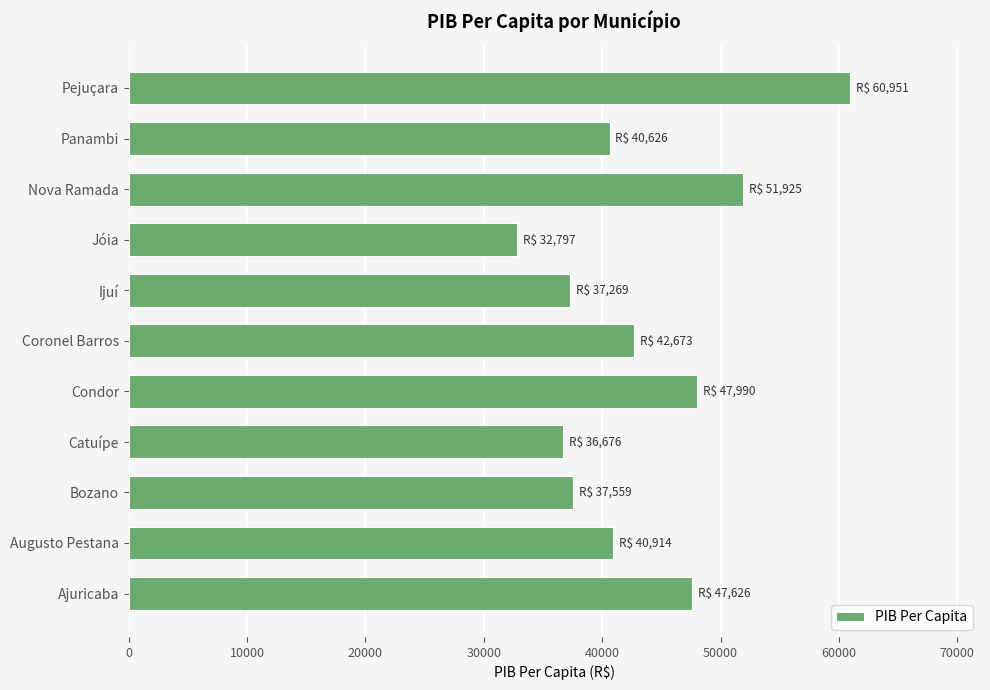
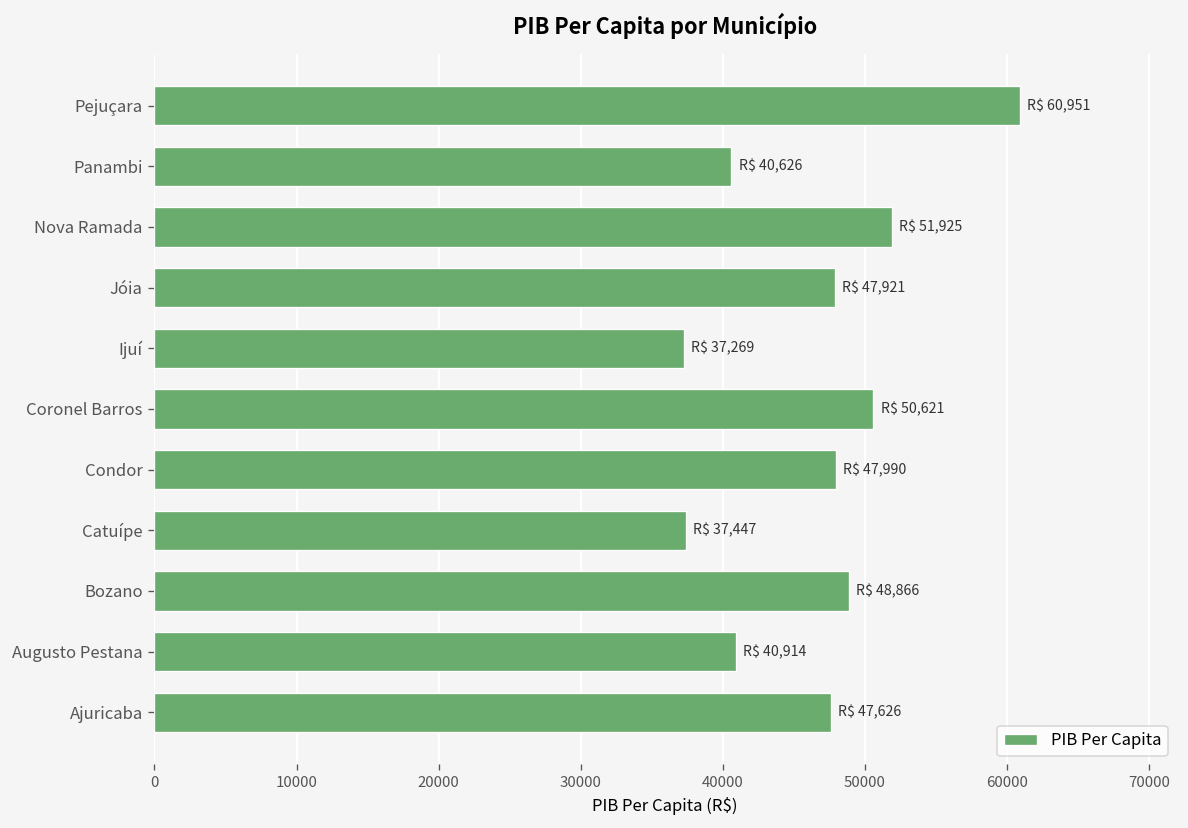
Jóia: 32,797 -> 47,921
Coronel Barros: 42,673 -> 50,621
Catuípe: 36,676 -> 37,447
Bozano: 37,559 -> 48,866
